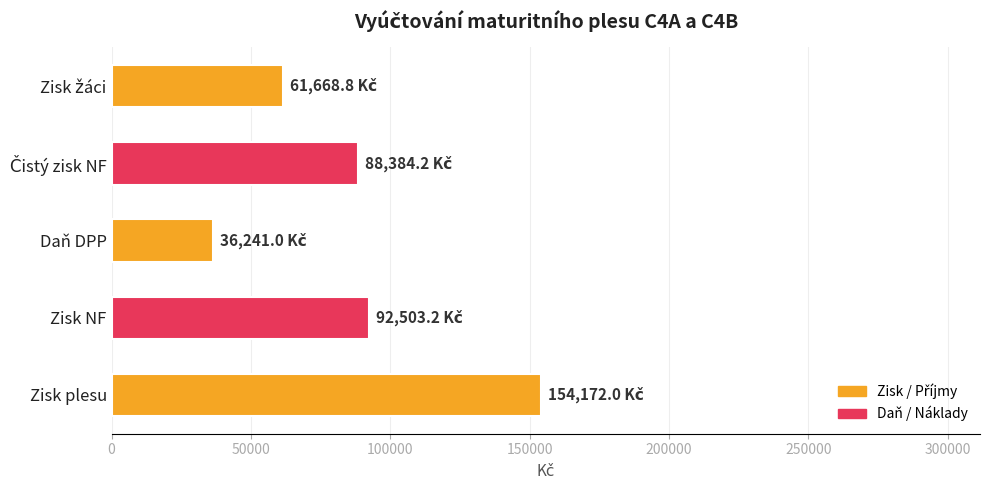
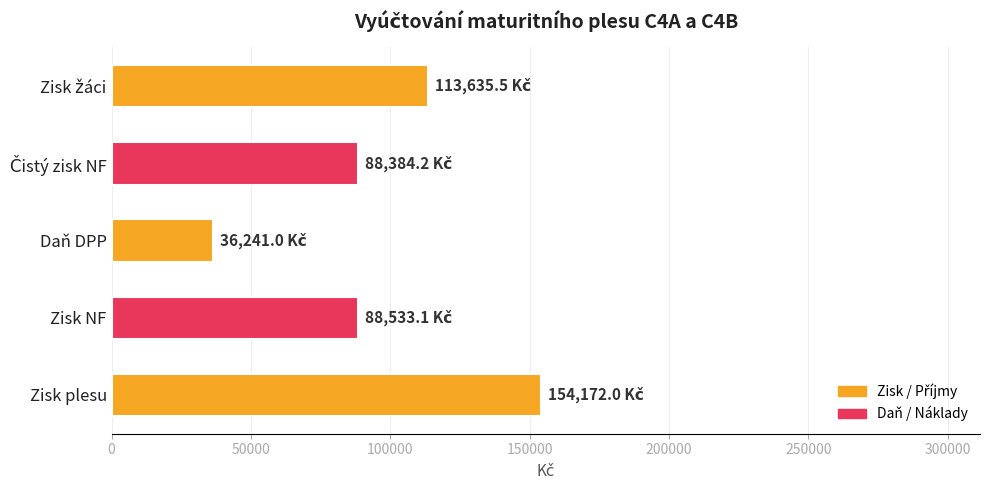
Zisk žáci: 61,668.8 -> 113,635.5
Zisk NF: 92,503.2 -> 88,533.1
